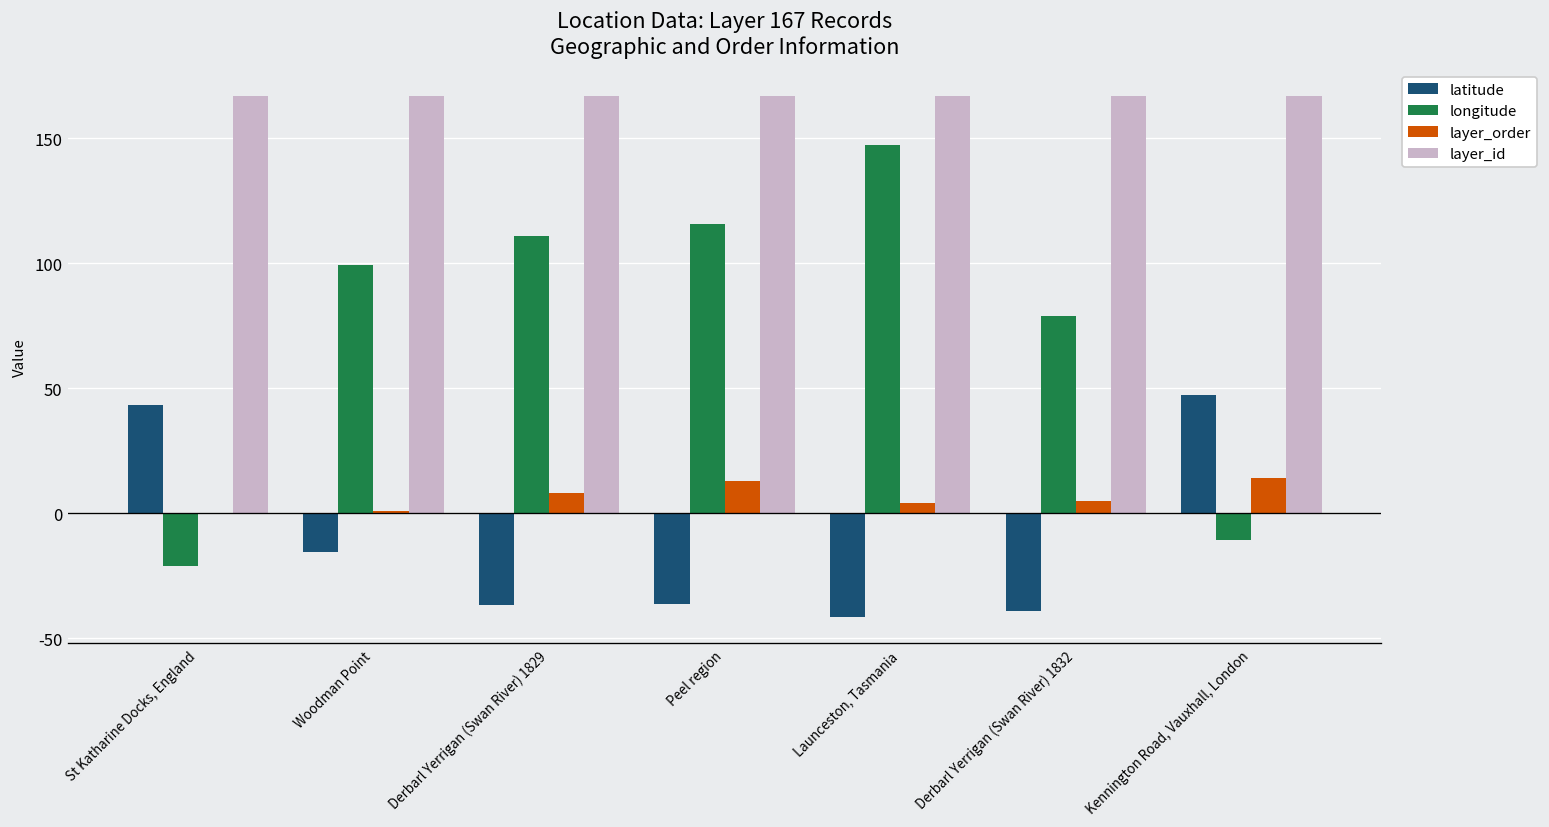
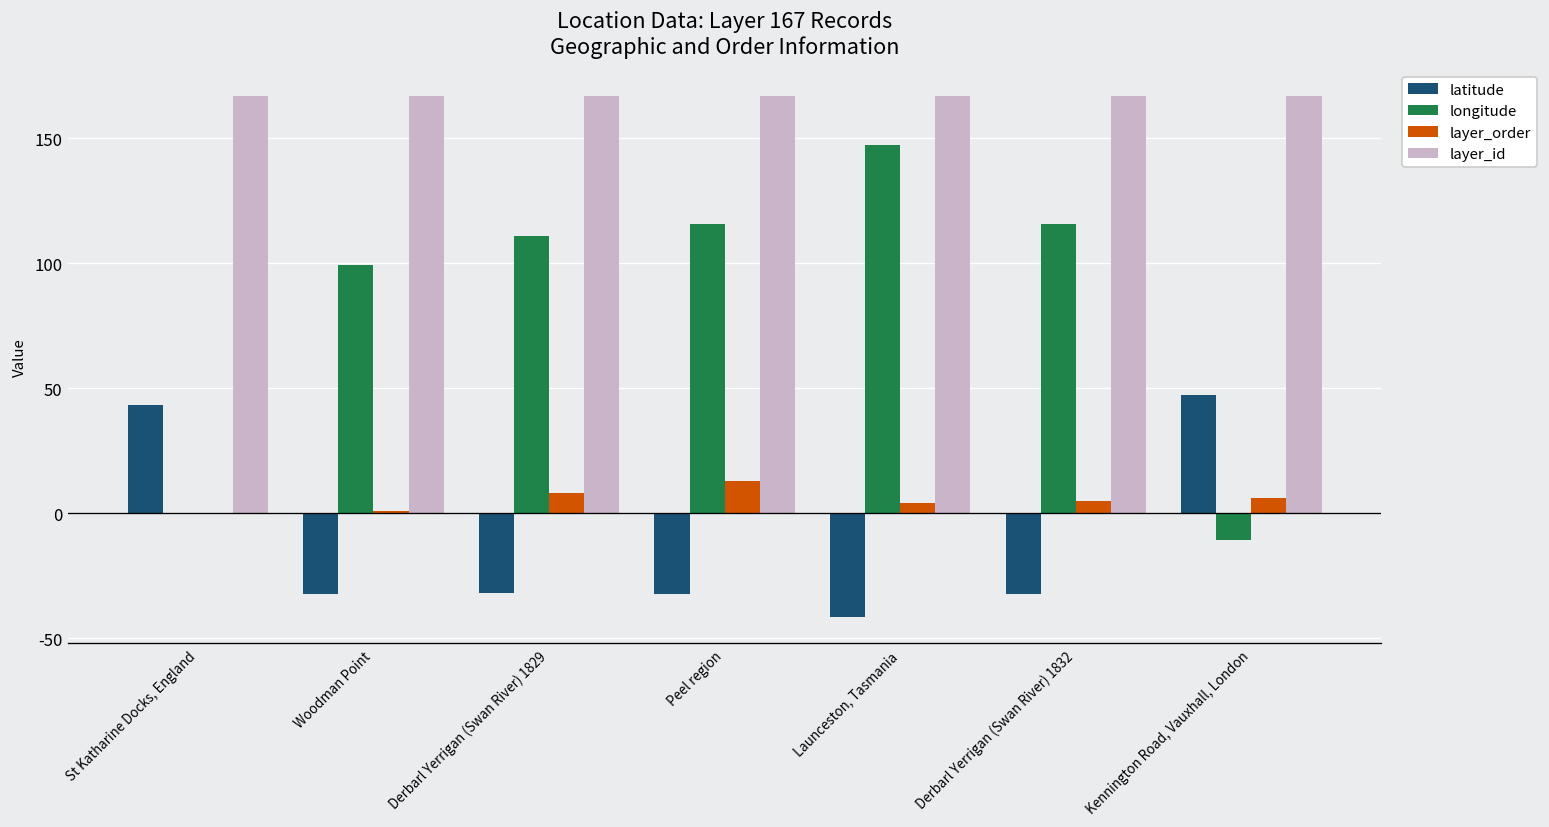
longitude, St Katharine Docks, England: -21 -> 0
latitude, Woodman Point: -15 -> -32
latitude, Derbarl Yerrigan (Swan River) 1829: -36 -> -32
latitude, Peel region: -36 -> -32
latitude, Derbarl Yerrigan (Swan River) 1832: -39 -> -32
longitude, Derbarl Yerrigan (Swan River) 1832: 79 -> 116
layer_order, Kennington Road, Vauxhall, London: 14 -> 6
